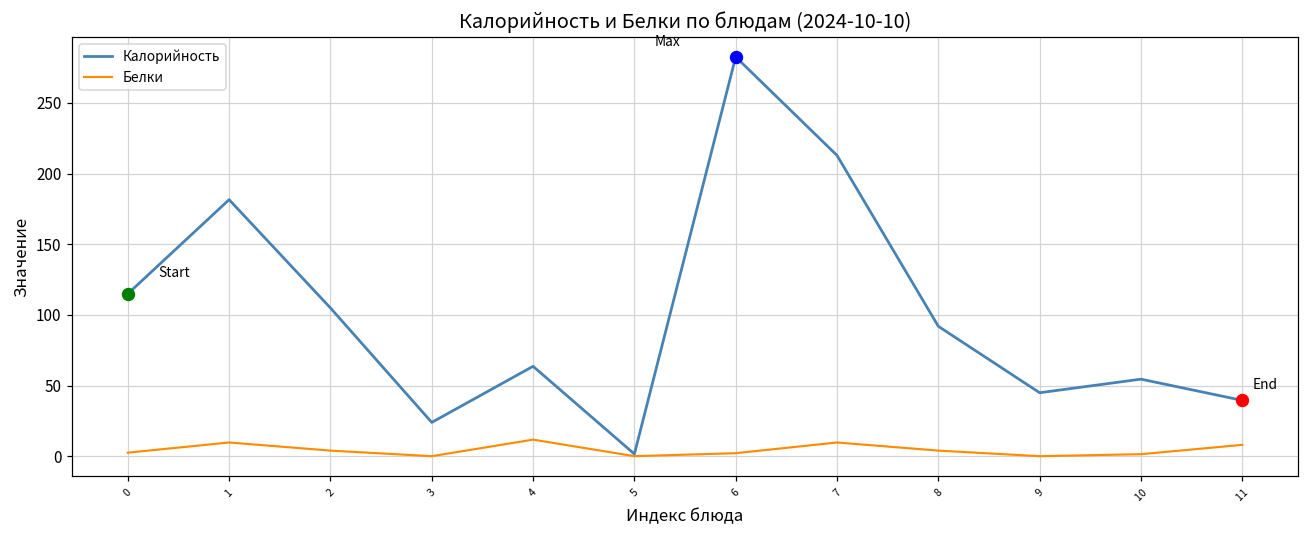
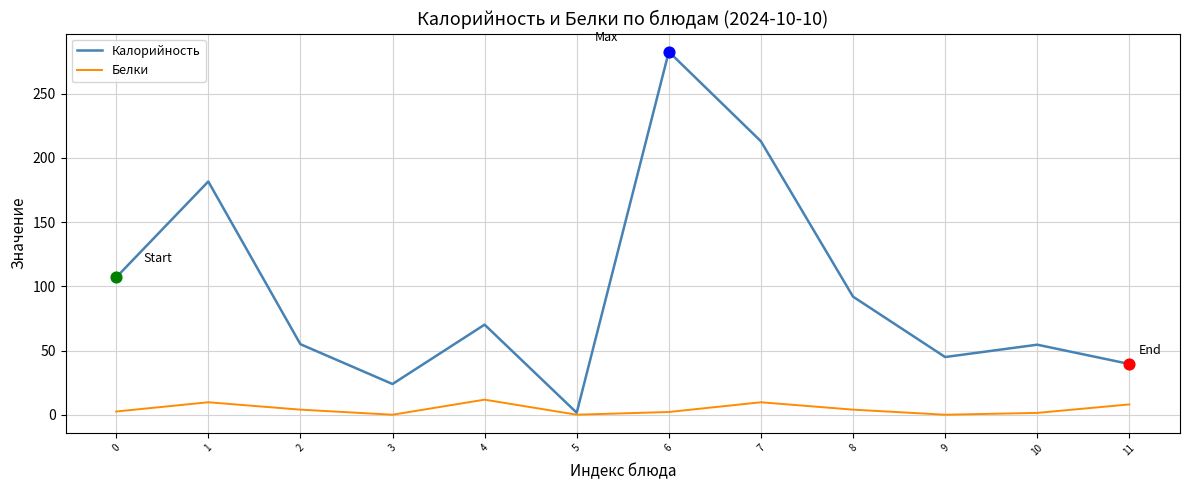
Калорийность, 0: 115 -> 107
Калорийность, 2: 105 -> 55
Калорийность, 4: 64 -> 70
